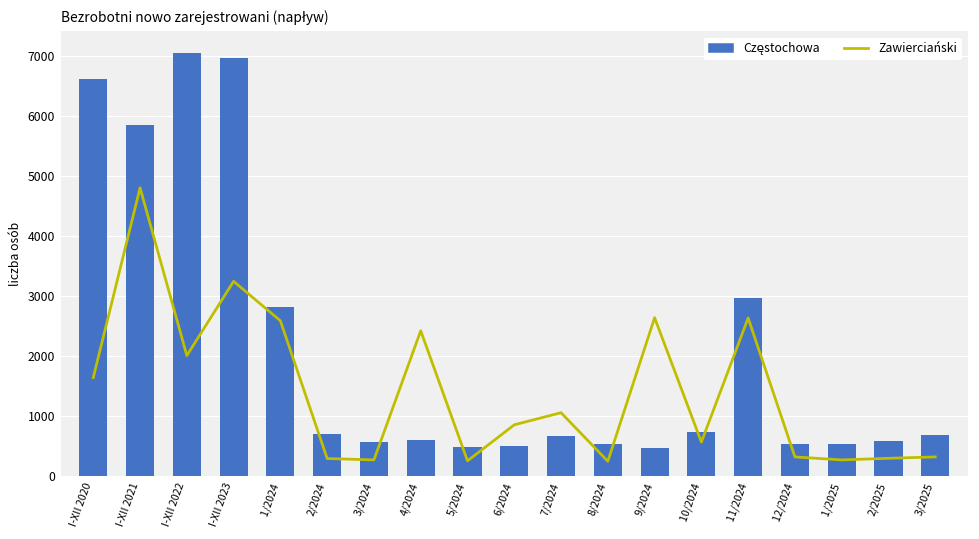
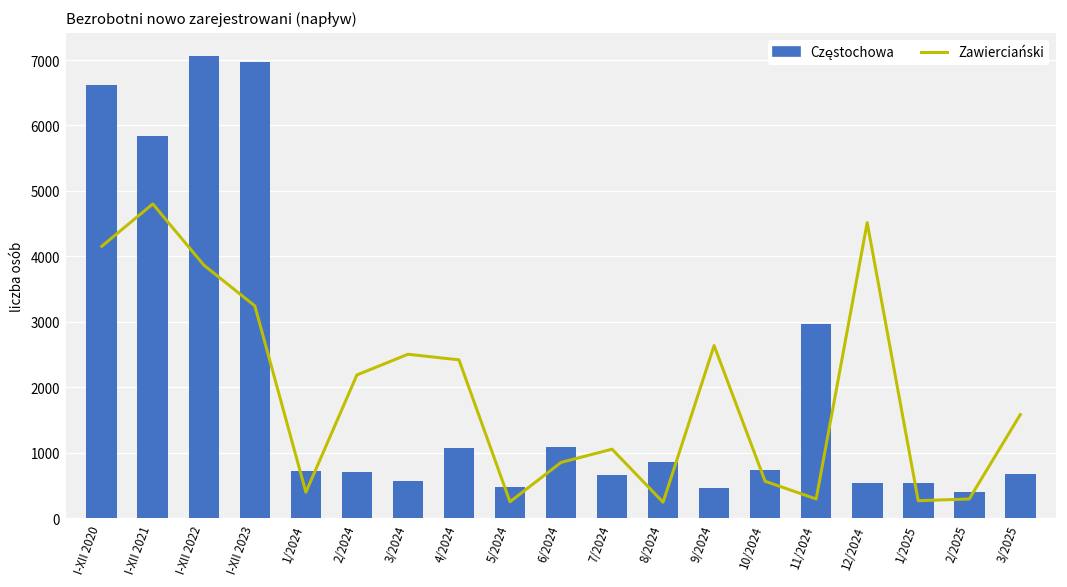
Zawierciański, I-XII 2020: 1600 -> 4200
Zawierciański, I-XII 2022: 2000 -> 3900
Zawierciański, 1/2024: 2600 -> 400
Częstochowa, 1/2024: 2800 -> 700
Zawierciański, 2/2024: 300 -> 2200
Zawierciański, 3/2024: 300 -> 2500
Częstochowa, 4/2024: 600 -> 1100
Częstochowa, 6/2024: 500 -> 1100
Częstochowa, 8/2024: 500 -> 900
Zawierciański, 11/2024: 2600 -> 300
Zawierciański, 12/2024: 300 -> 4500
Częstochowa, 2/2025: 600 -> 400
Zawierciański, 3/2025: 300 -> 1600
